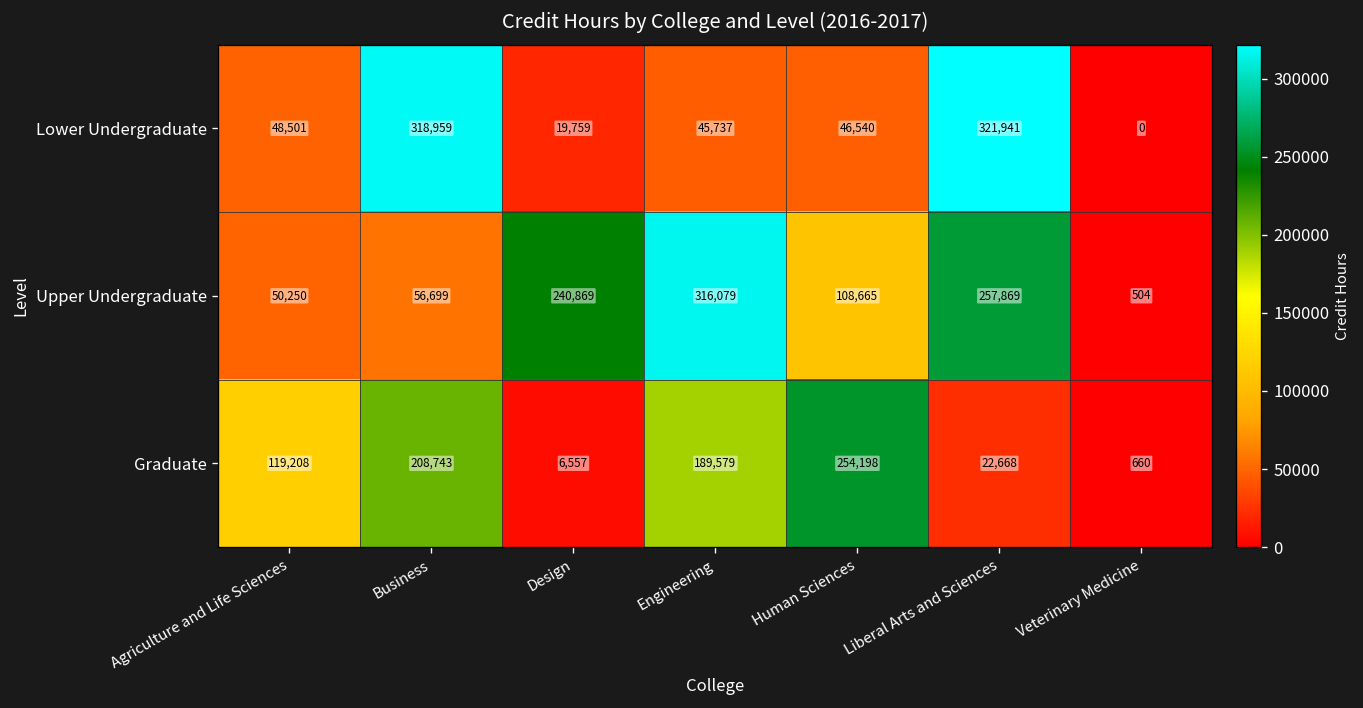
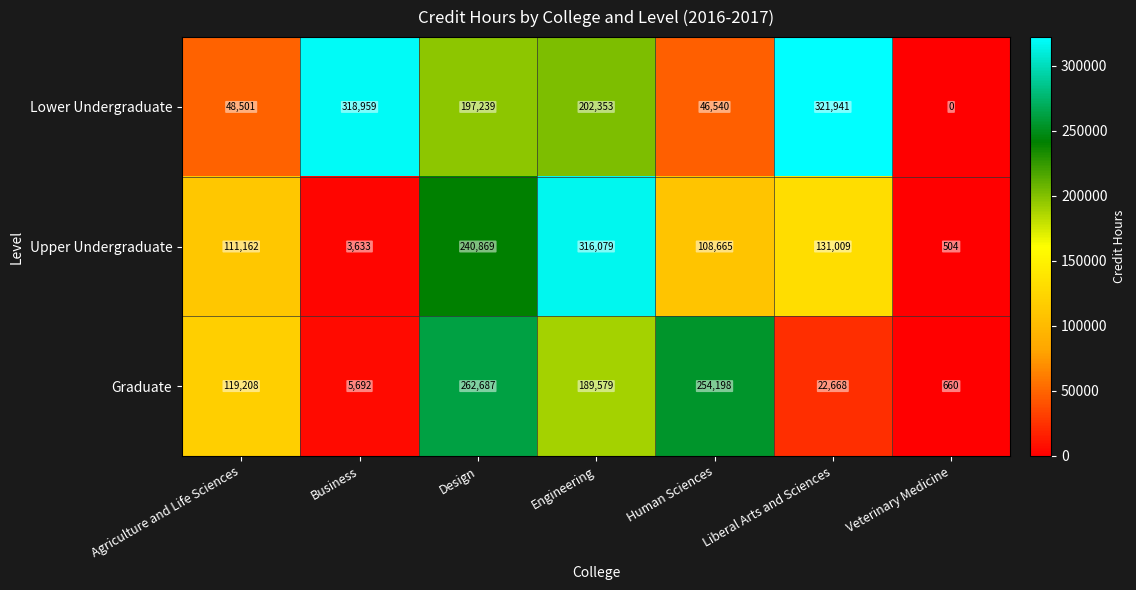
Lower Undergraduate, Design: 19,759 -> 197,239
Lower Undergraduate, Engineering: 45,737 -> 202,353
Upper Undergraduate, Agriculture and Life Sciences: 50,250 -> 111,162
Upper Undergraduate, Business: 56,699 -> 3,633
Upper Undergraduate, Liberal Arts and Sciences: 257,869 -> 131,009
Graduate, Business: 208,743 -> 5,692
Graduate, Design: 6,557 -> 262,687
